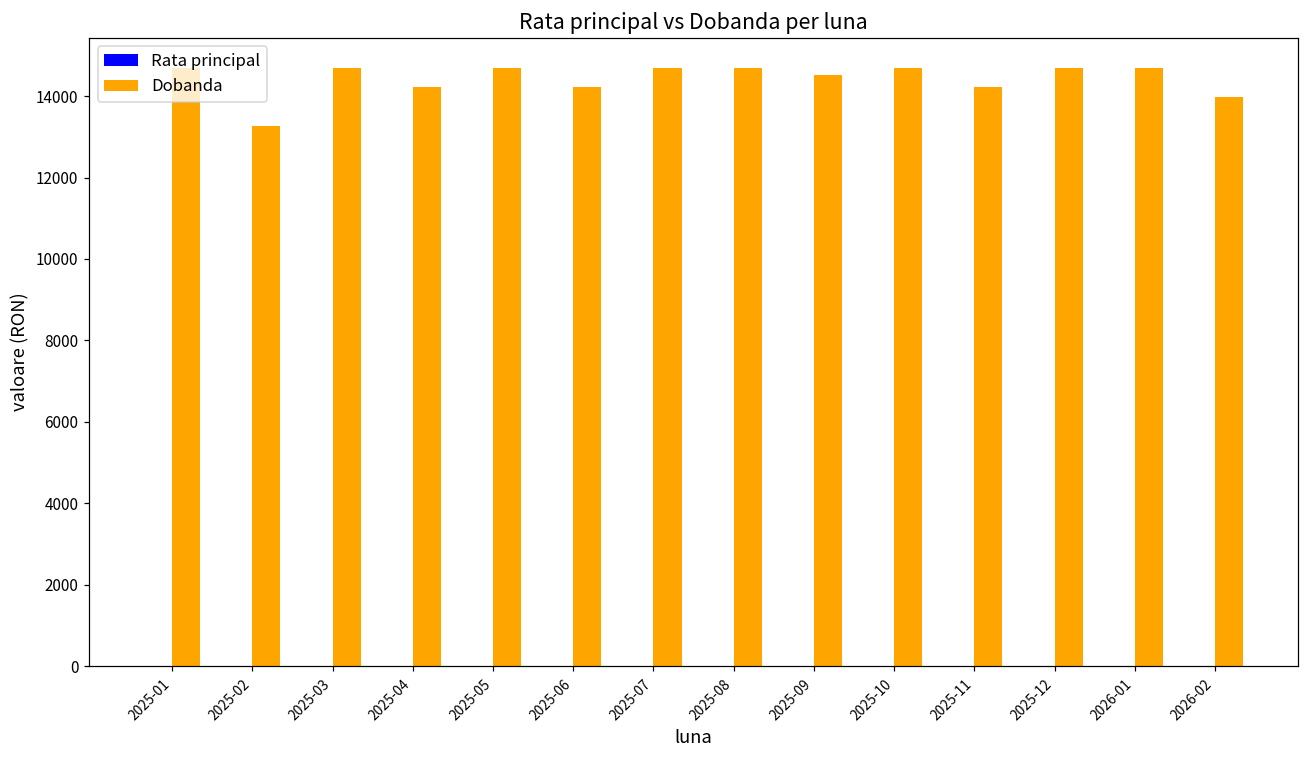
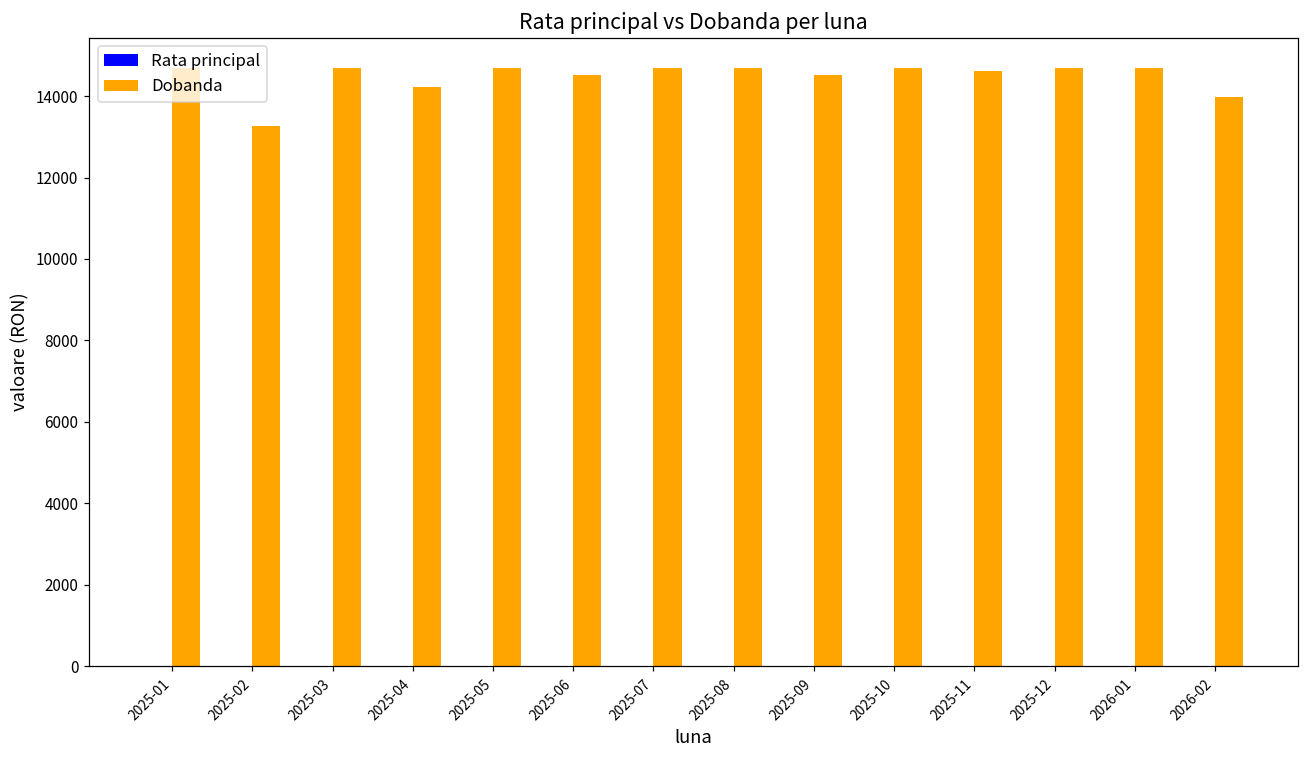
Dobanda, 2025-06: 14200 -> 14500
Dobanda, 2025-11: 14200 -> 14600
